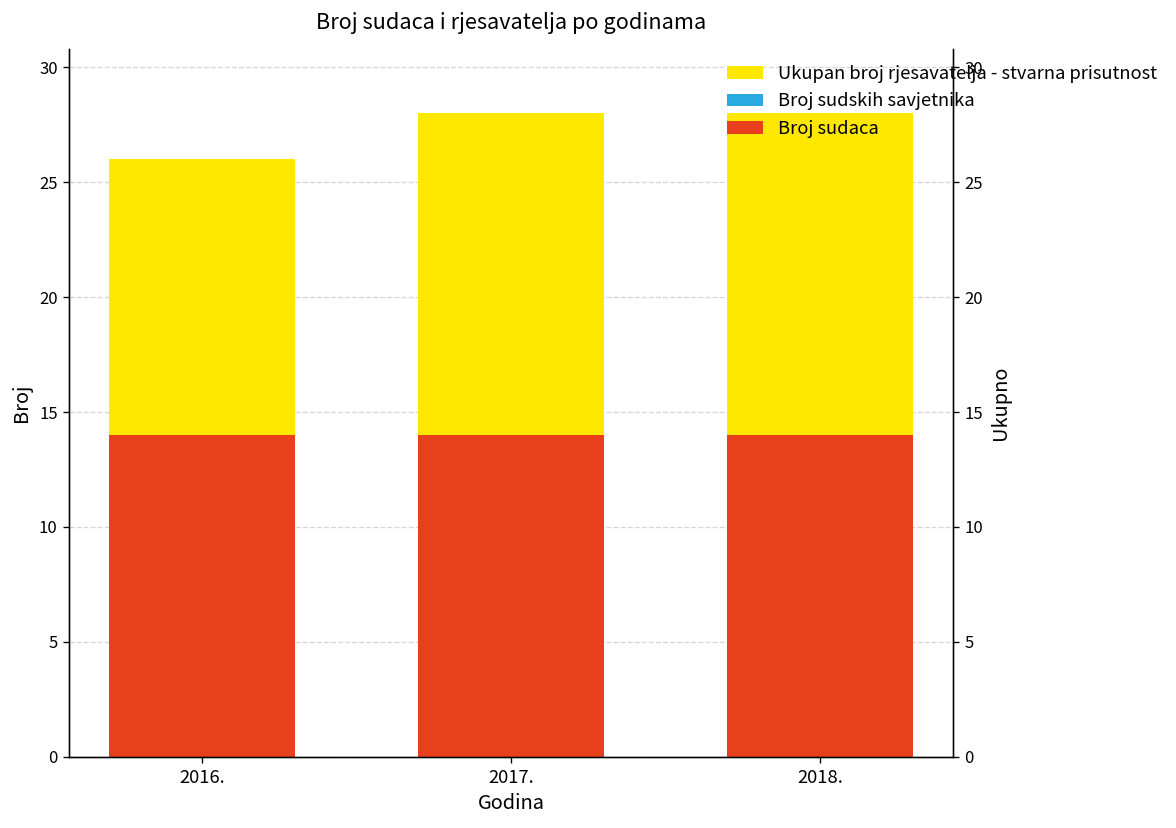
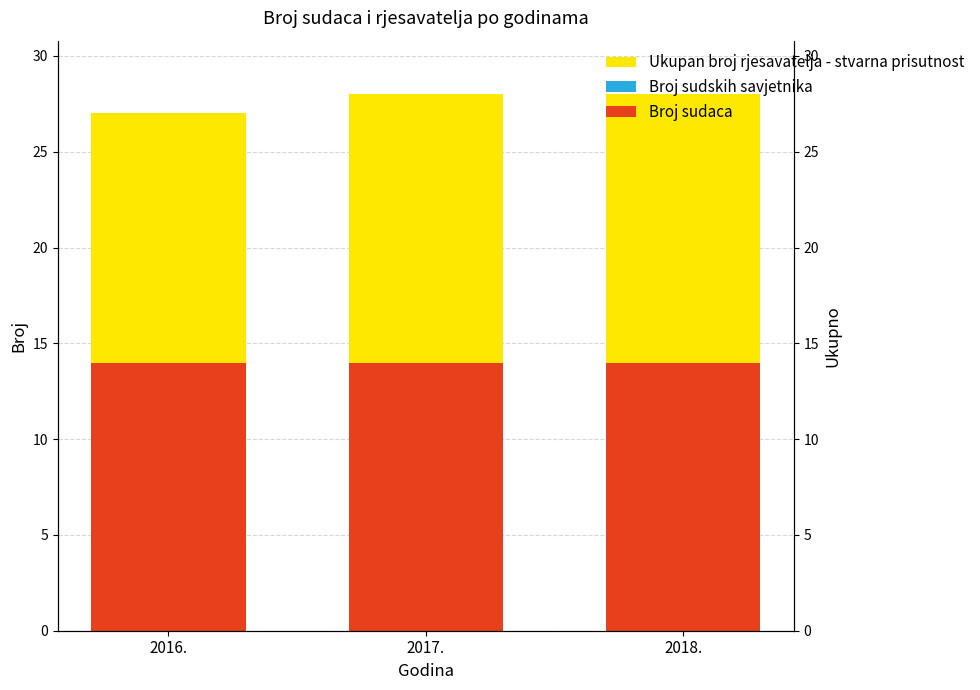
Ukupan broj rjesavatelja - stvarna prisutnost, 2016.: 12 -> 13
